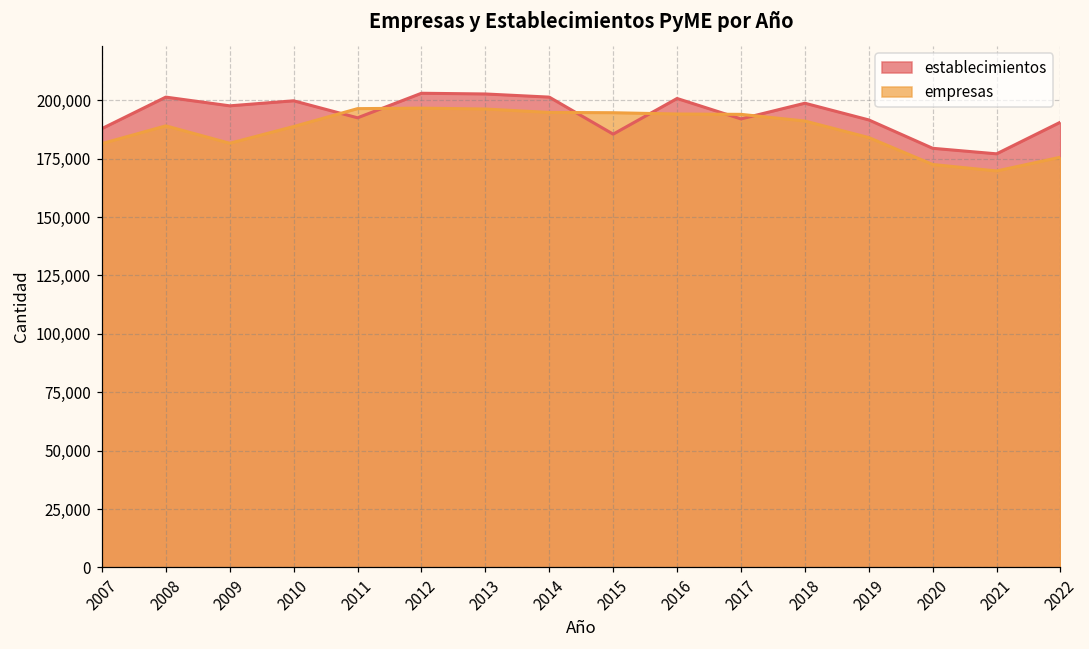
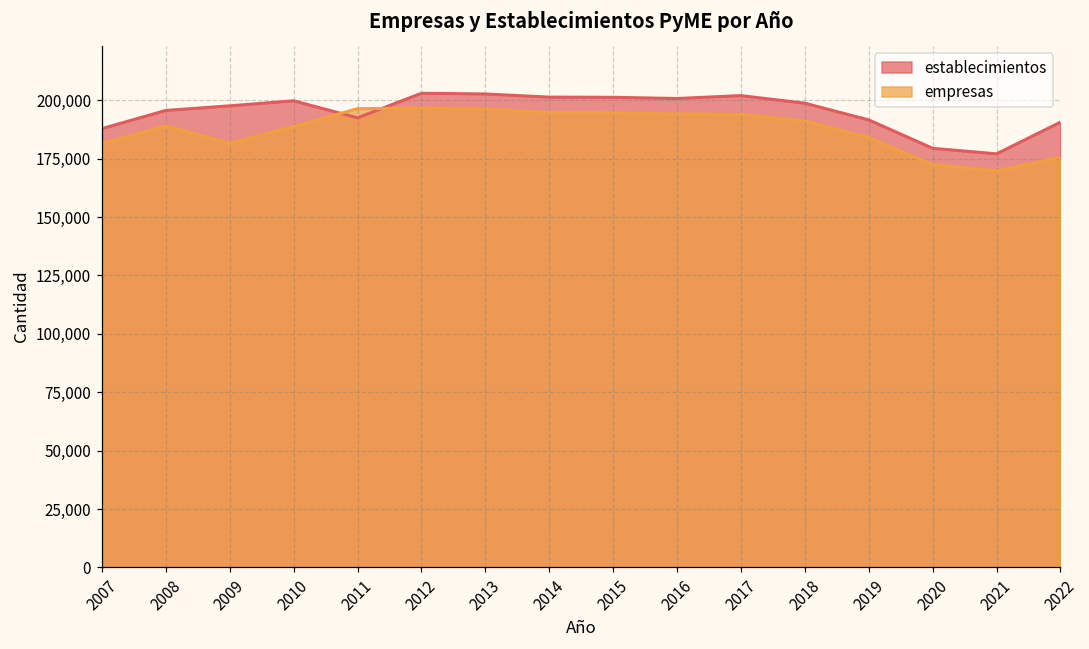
establecimientos, 2008: 201,000 -> 196,000
establecimientos, 2015: 185,000 -> 201,000
establecimientos, 2017: 192,000 -> 202,000
